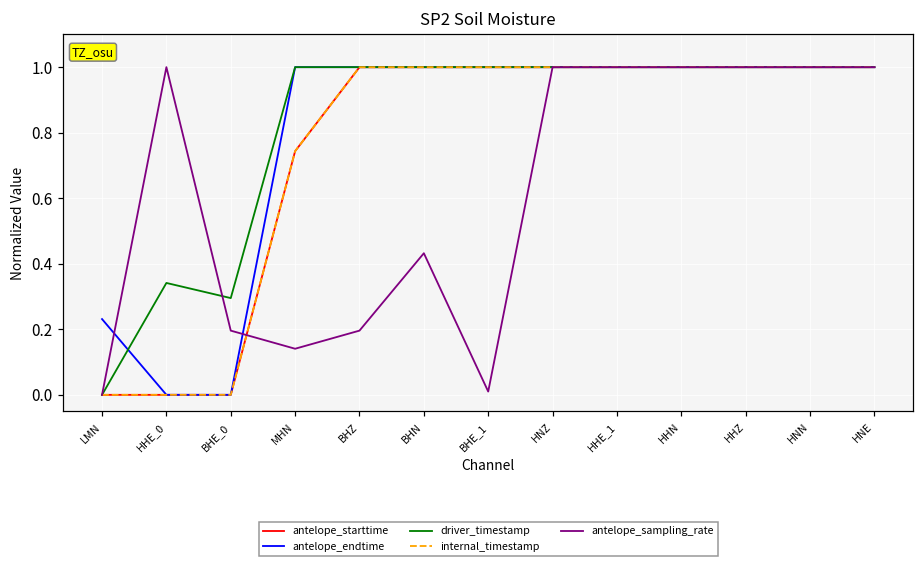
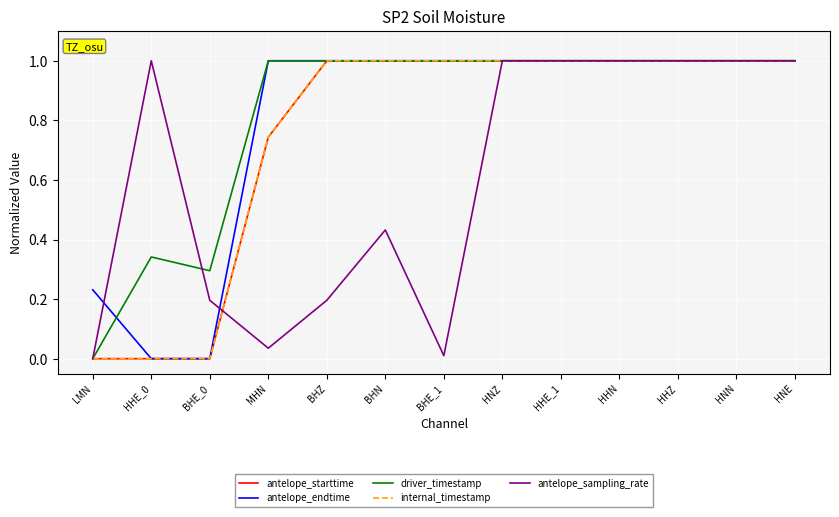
antelope_sampling_rate, MHN: 0.14 -> 0.04
